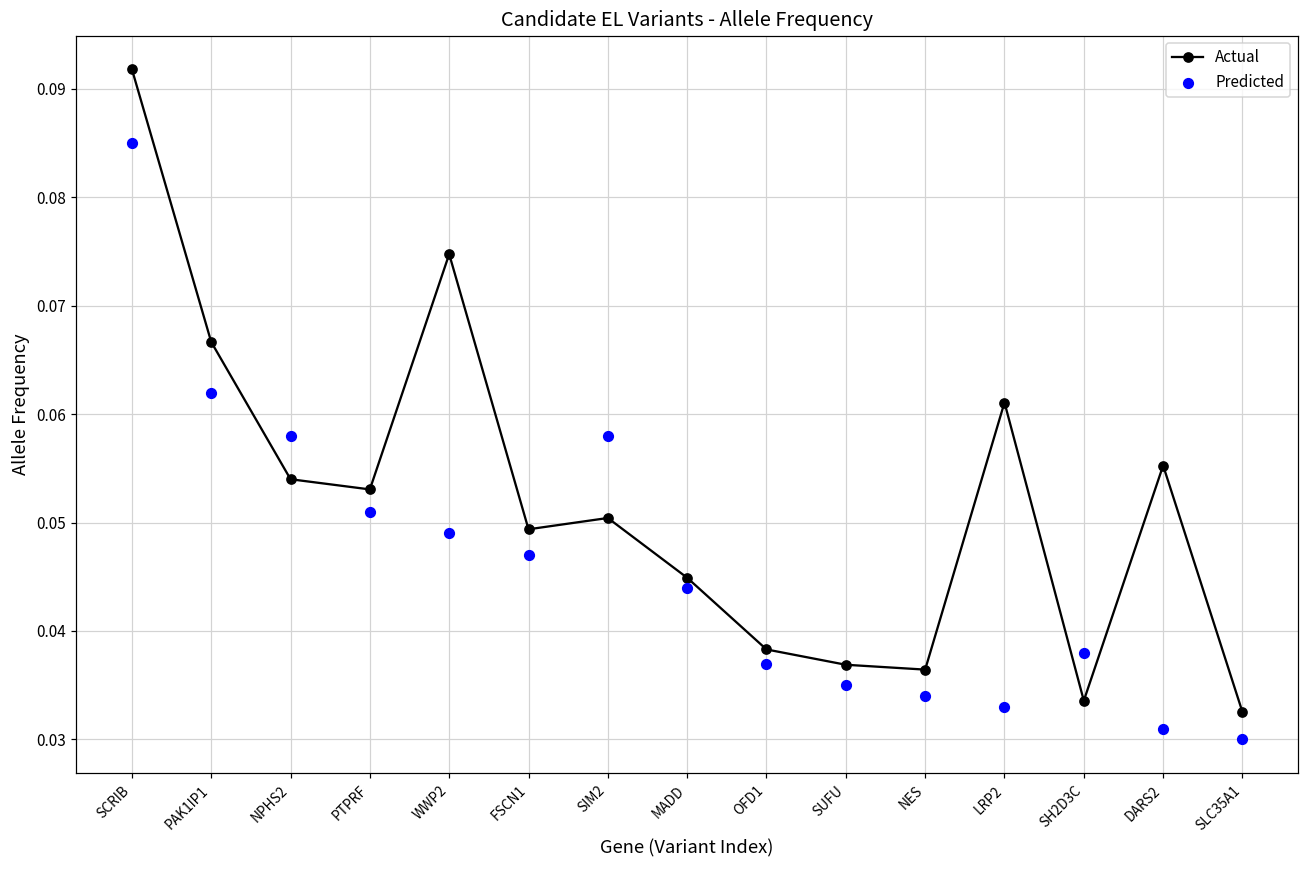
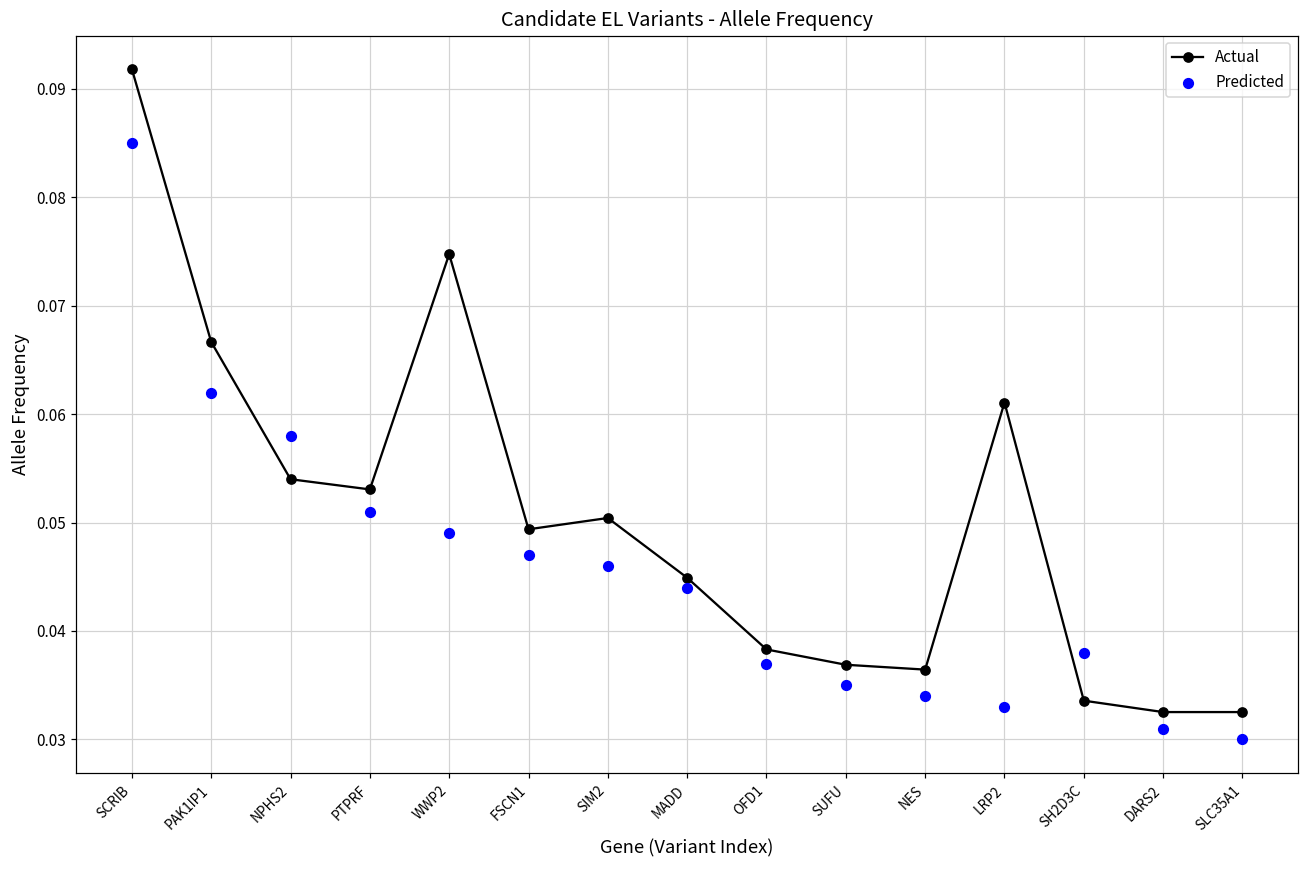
Predicted, SIM2: 0.058 -> 0.046
Actual, DARS2: 0.055 -> 0.033
